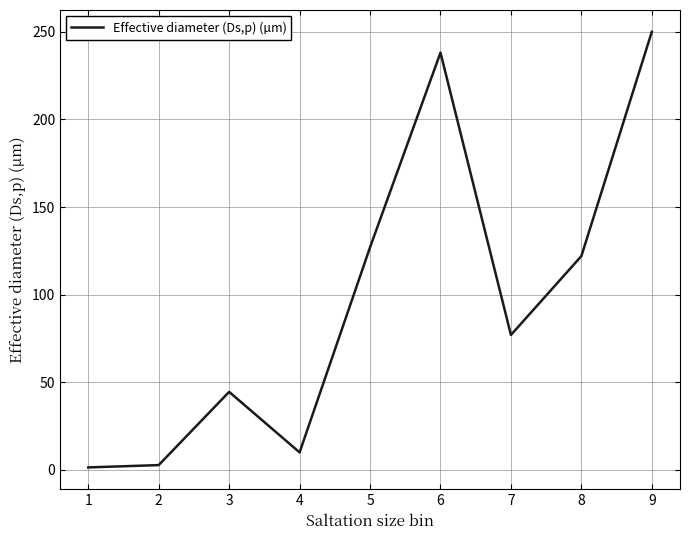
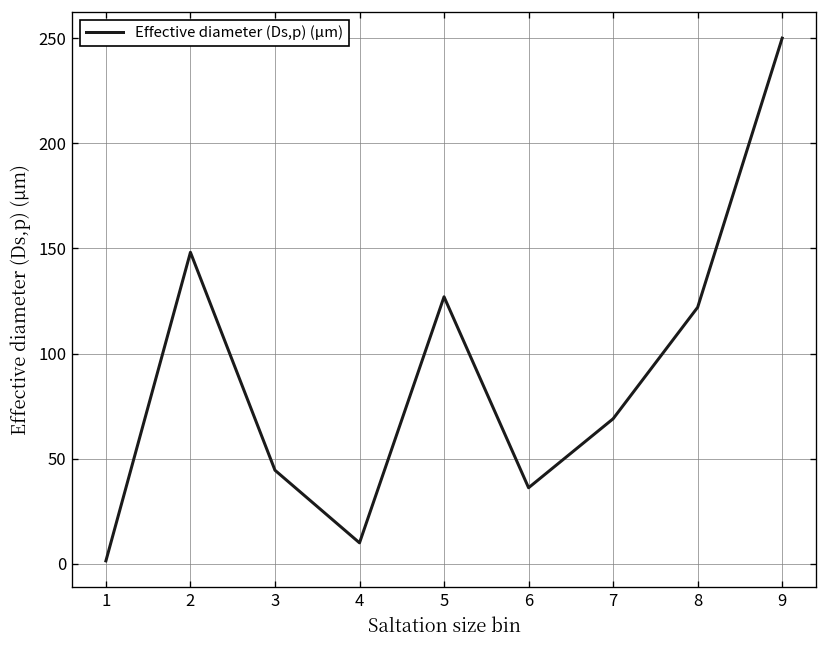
2: 3 -> 148
6: 238 -> 36
7: 77 -> 69
